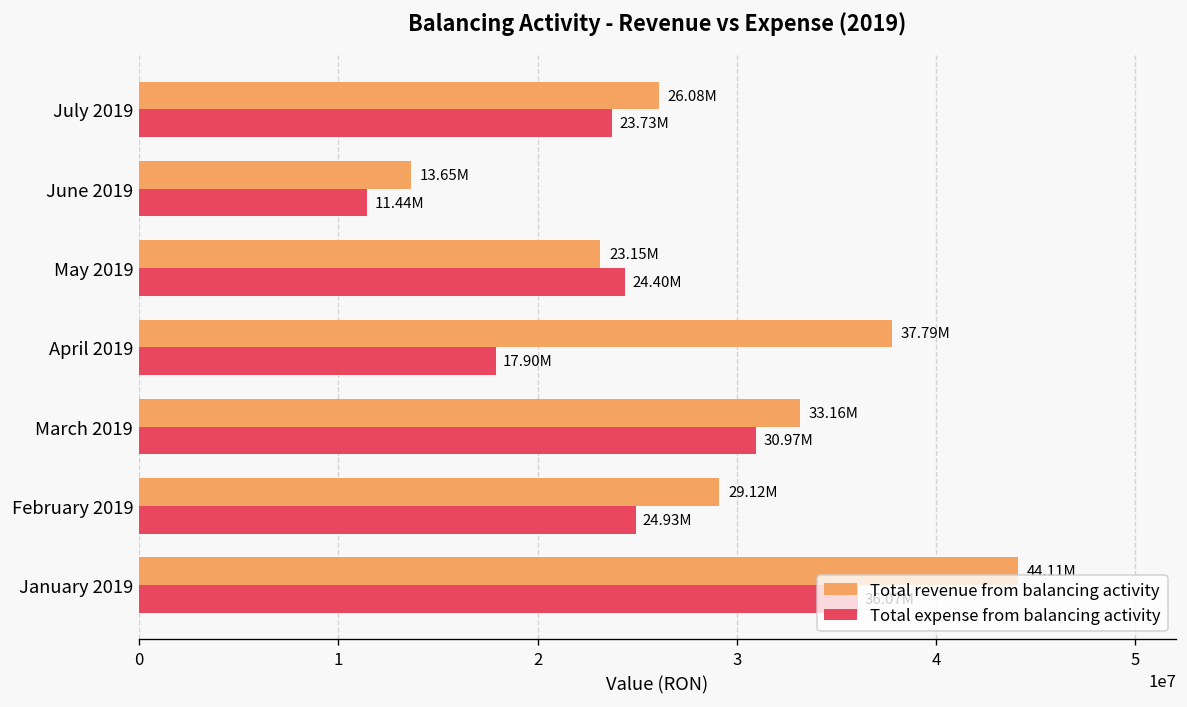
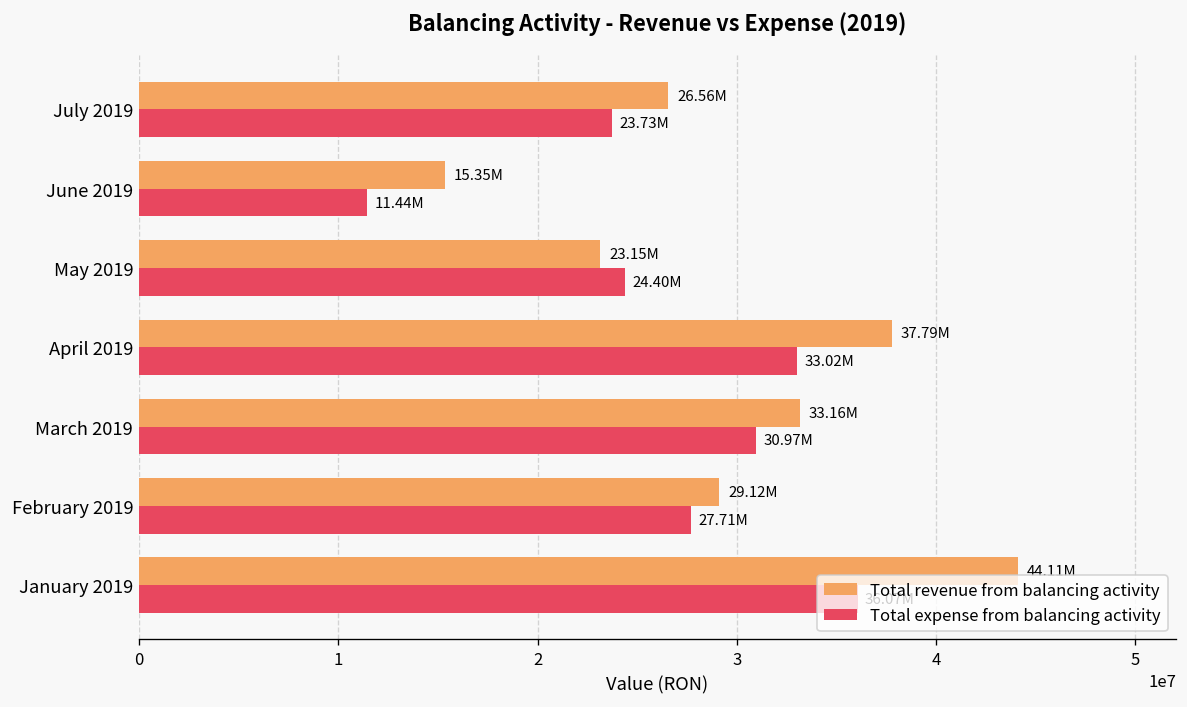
Total revenue from balancing activity, July 2019: 26.08M -> 26.56M
Total revenue from balancing activity, June 2019: 13.65M -> 15.35M
Total expense from balancing activity, April 2019: 17.90M -> 33.02M
Total expense from balancing activity, February 2019: 24.93M -> 27.71M
